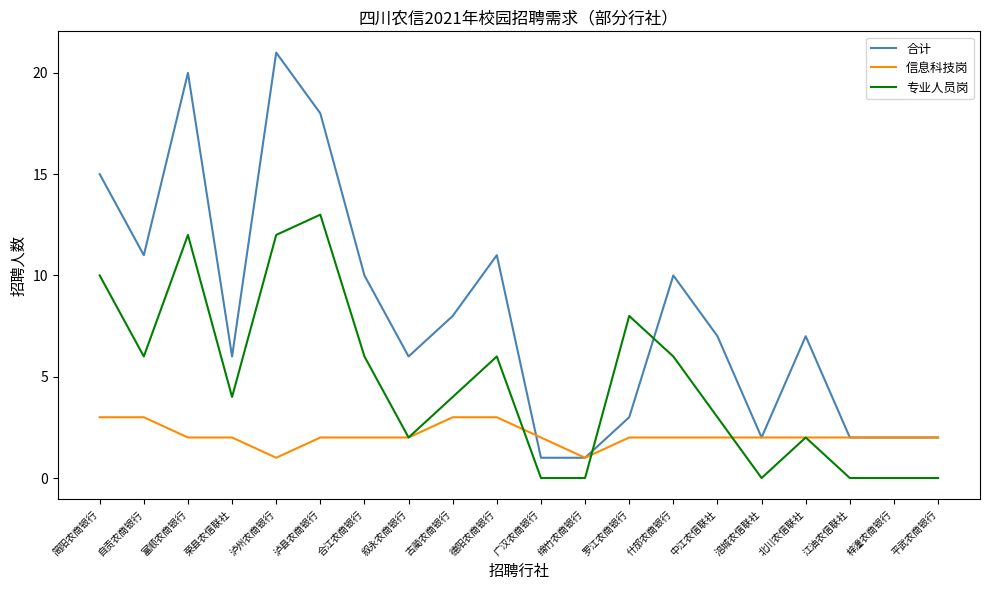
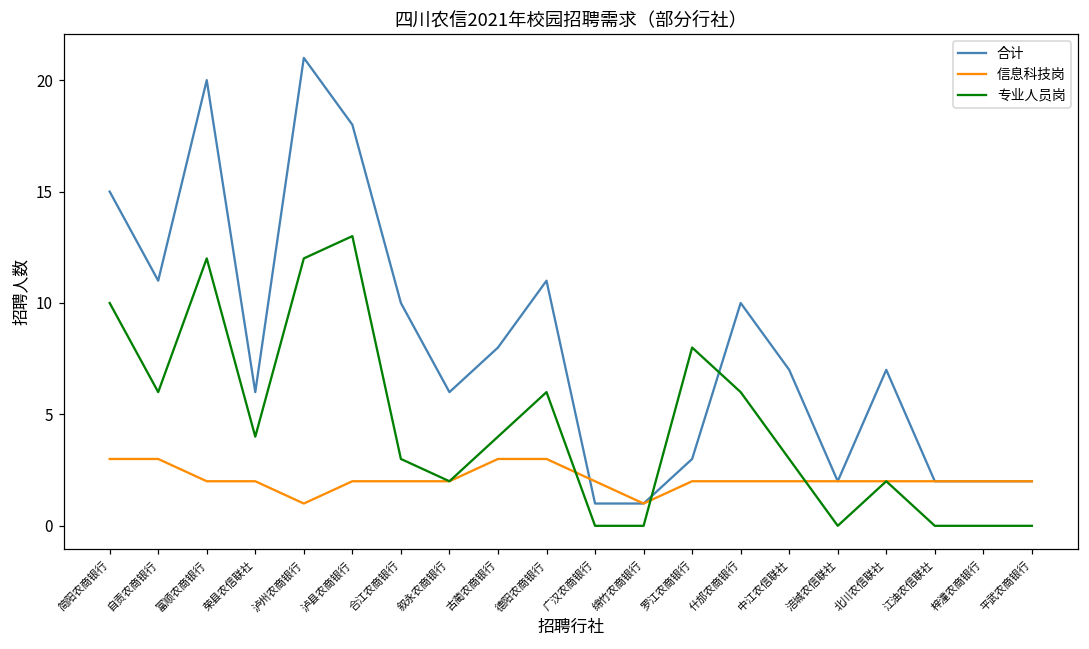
专业人员岗, 合江农商银行: 6 -> 3
